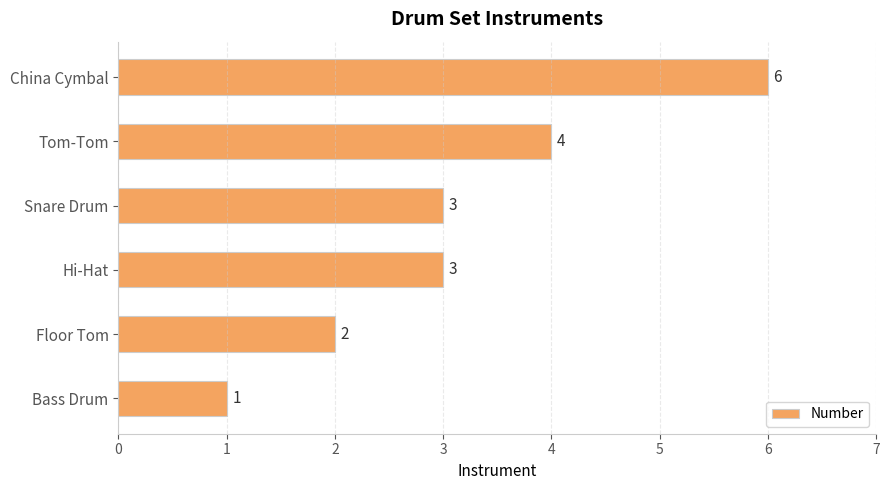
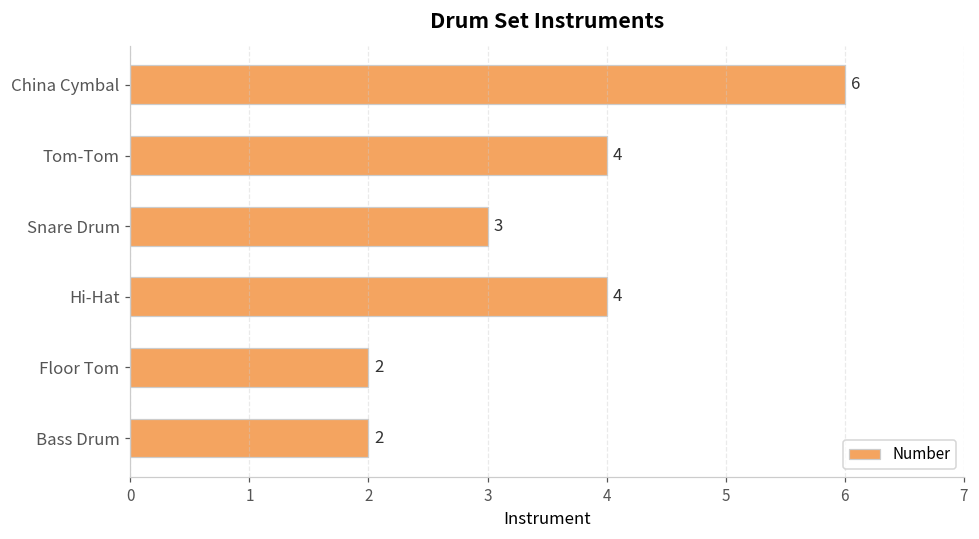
Hi-Hat: 3 -> 4
Bass Drum: 1 -> 2
